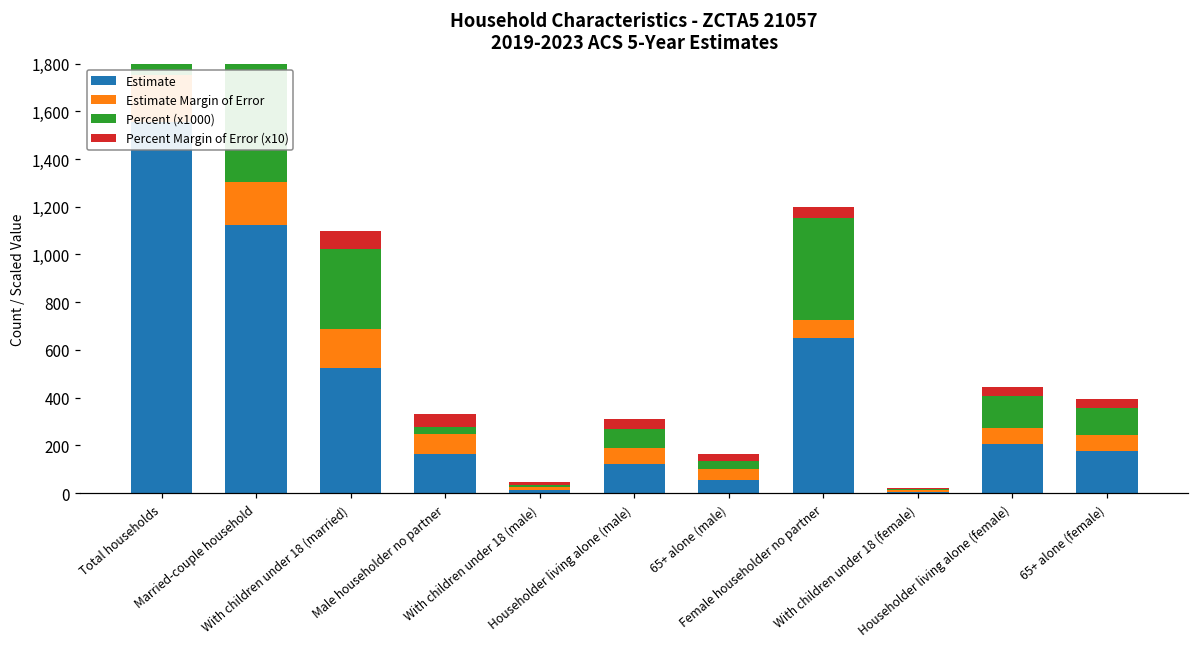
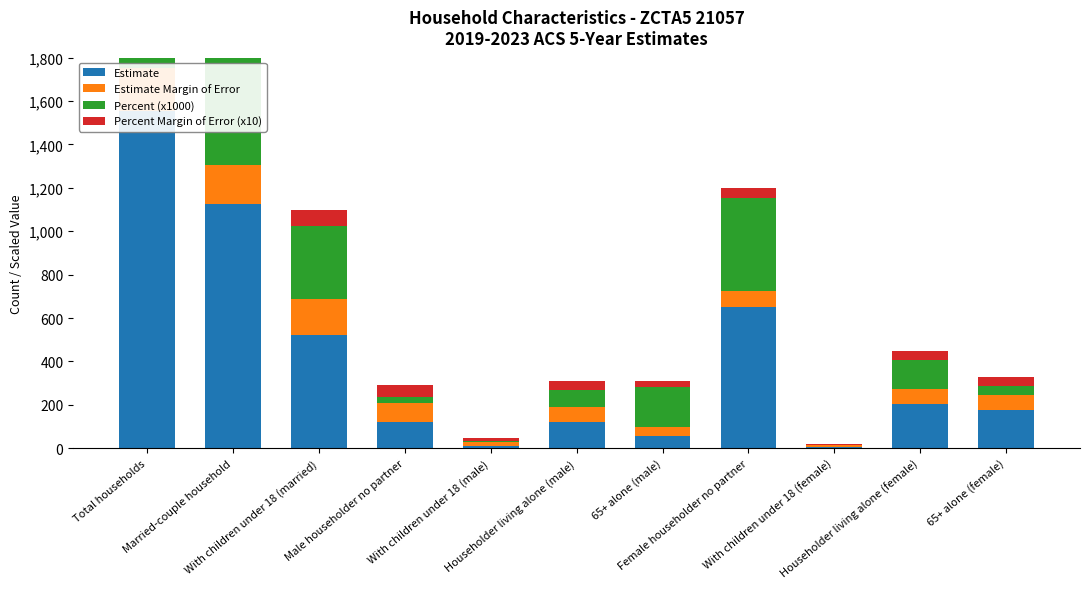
Estimate, Male householder no partner: 170 -> 120
Percent (x1000), 65+ alone (male): 40 -> 190
Percent (x1000), 65+ alone (female): 110 -> 40
